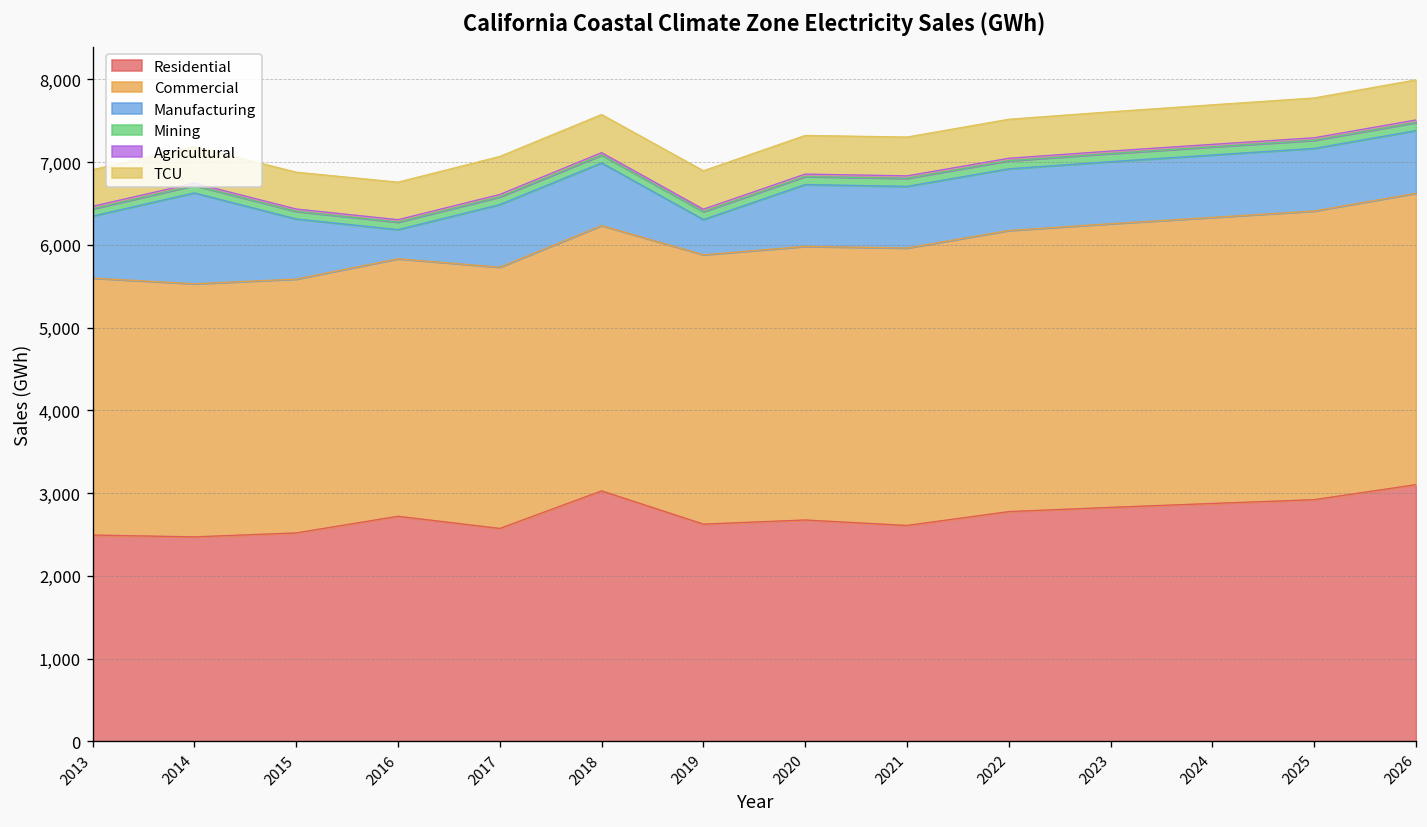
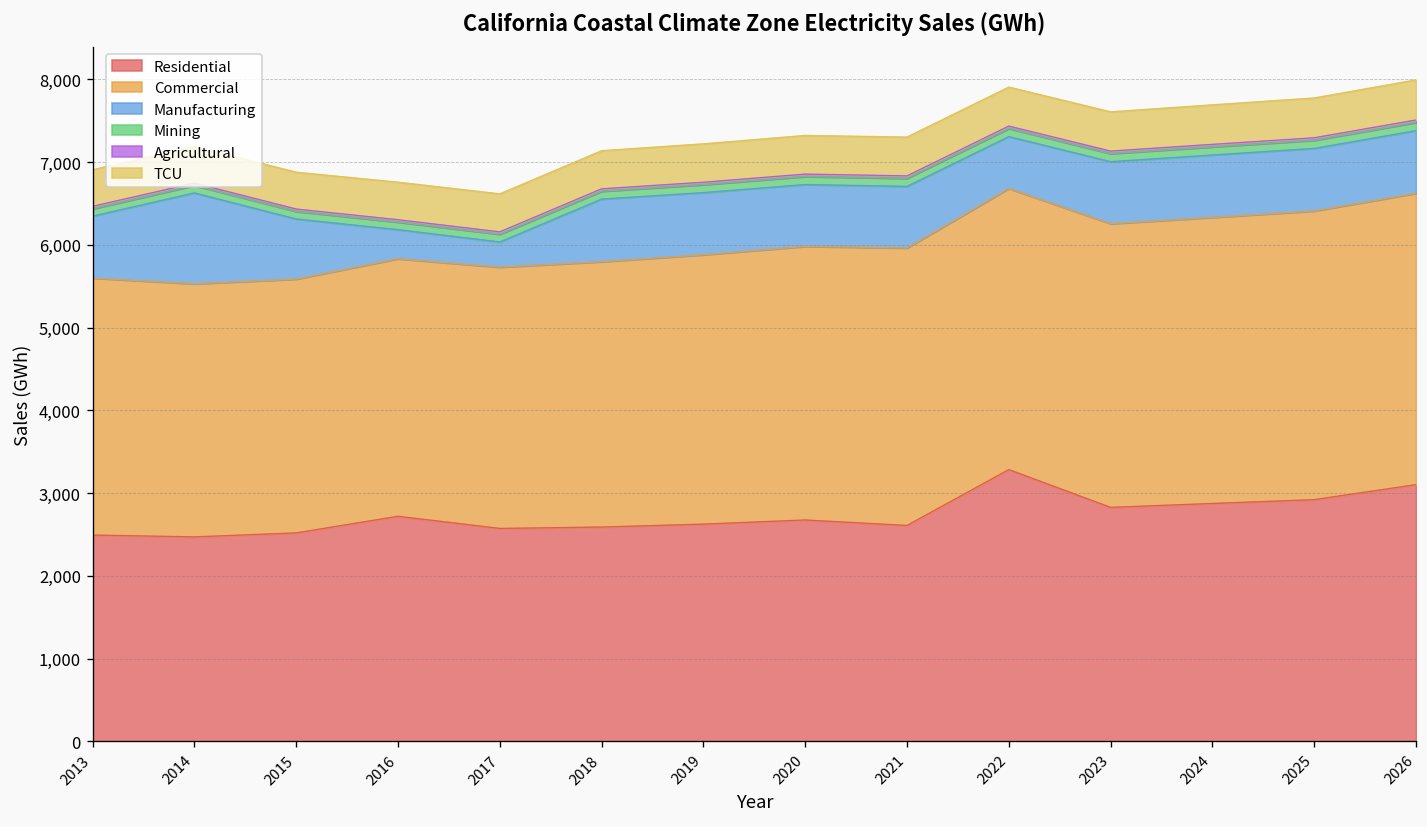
Manufacturing, 2017: 800 -> 300
Residential, 2018: 3,000 -> 2,600
Manufacturing, 2019: 400 -> 800
Residential, 2022: 2,800 -> 3,300
Manufacturing, 2022: 700 -> 600
